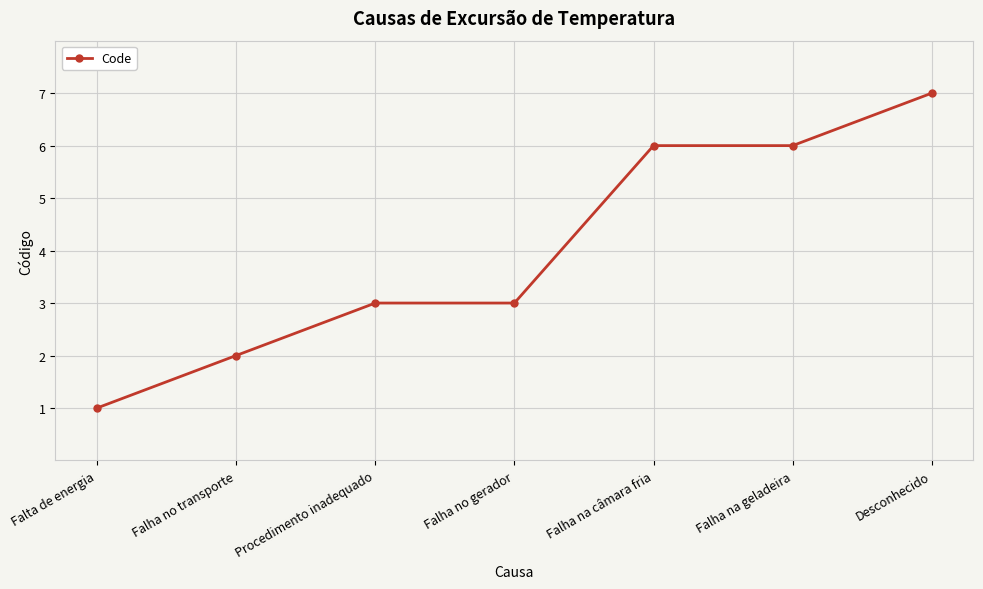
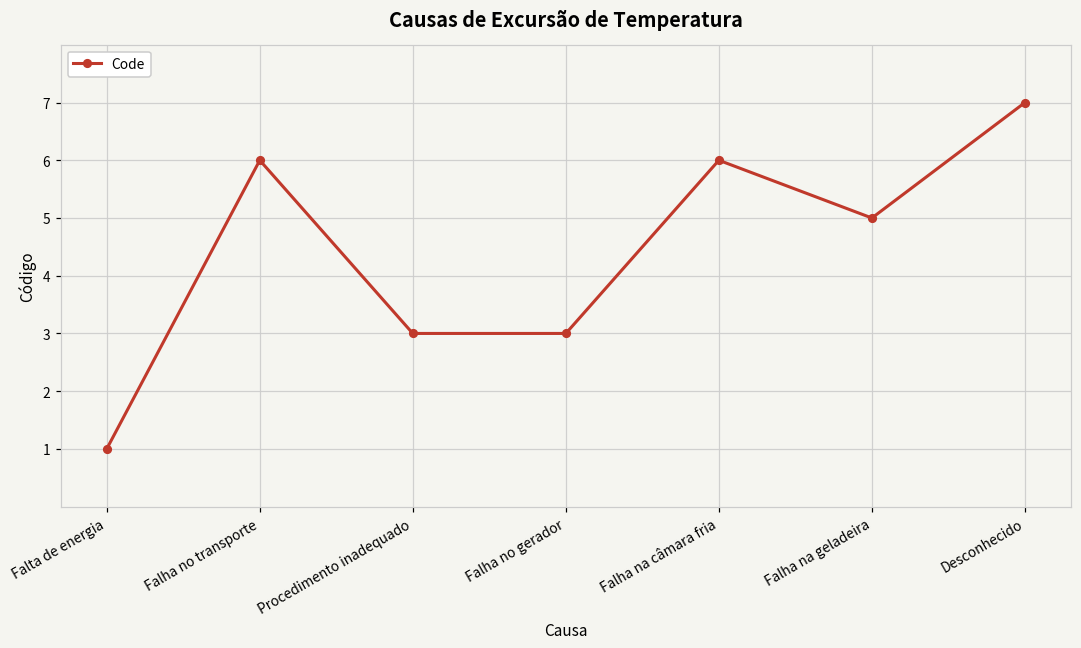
Falha no transporte: 2 -> 6
Falha na geladeira: 6 -> 5
